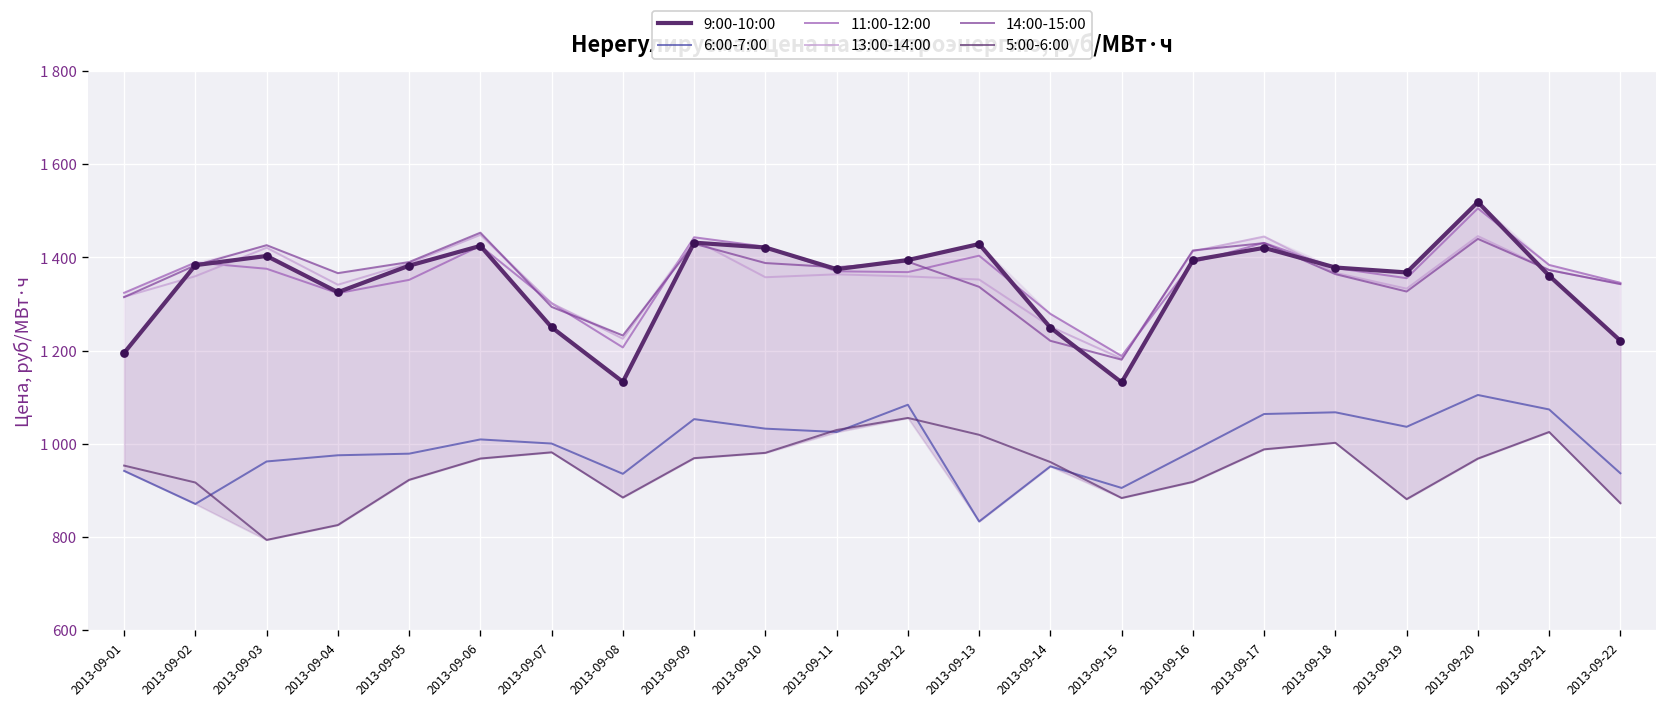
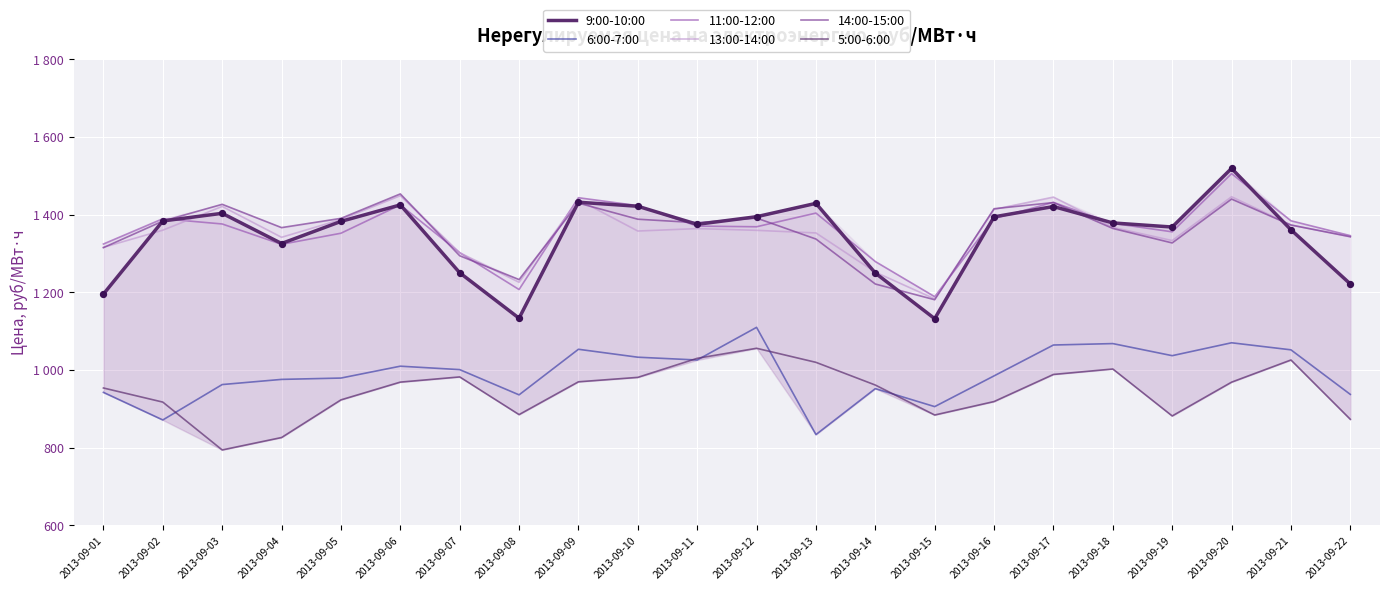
6:00-7:00, 2013-09-12: 1080 -> 1110
6:00-7:00, 2013-09-20: 1100 -> 1070
6:00-7:00, 2013-09-21: 1070 -> 1050
